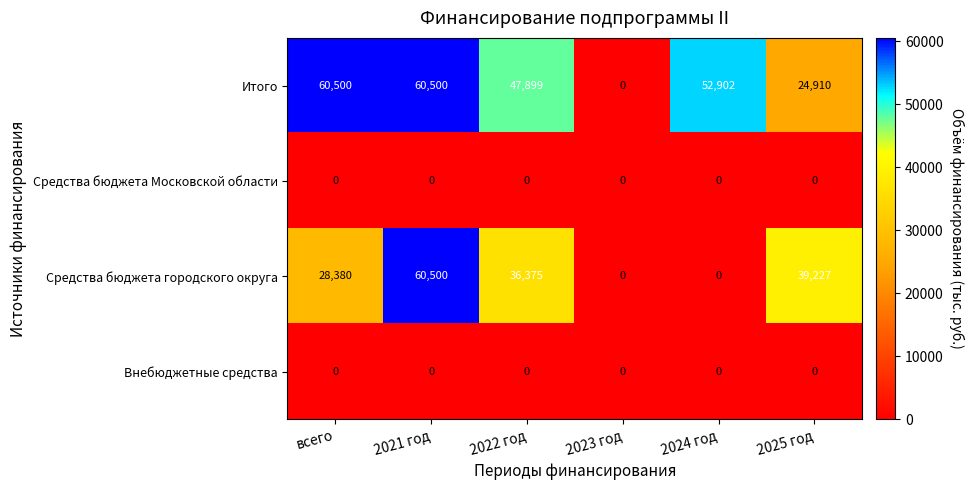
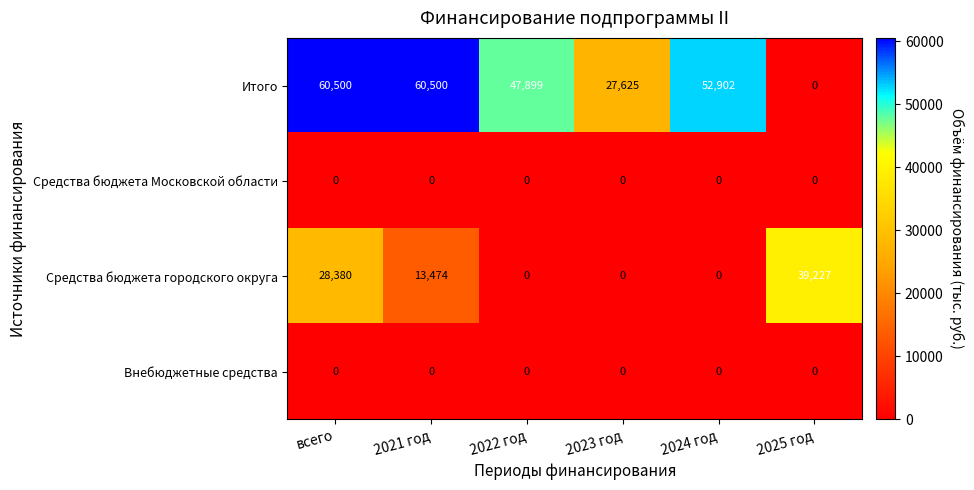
Итого, 2023 год: 0 -> 27,625
Итого, 2025 год: 24,910 -> 0
Средства бюджета городского округа, 2021 год: 60,500 -> 13,474
Средства бюджета городского округа, 2022 год: 36,375 -> 0
